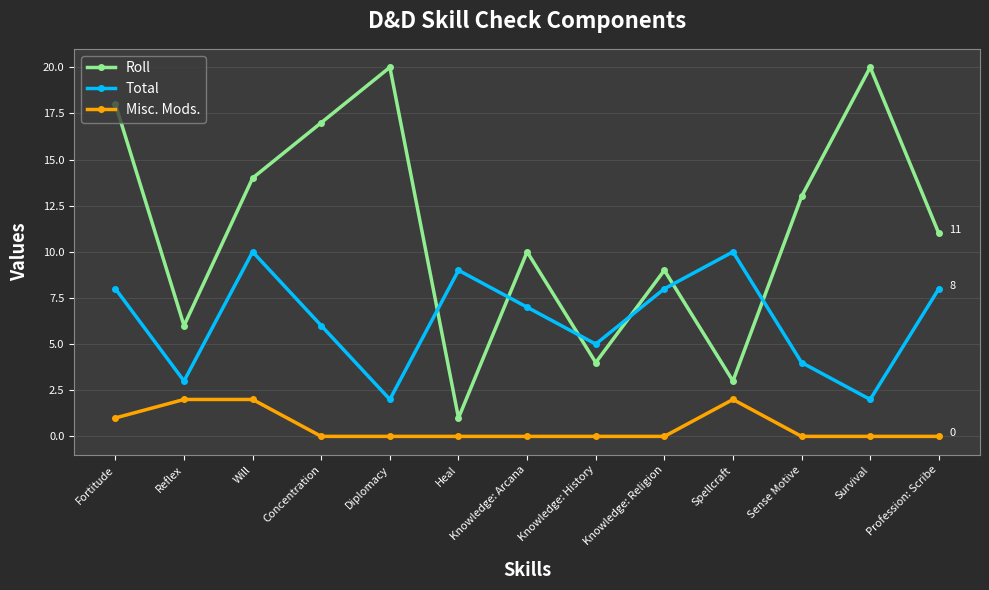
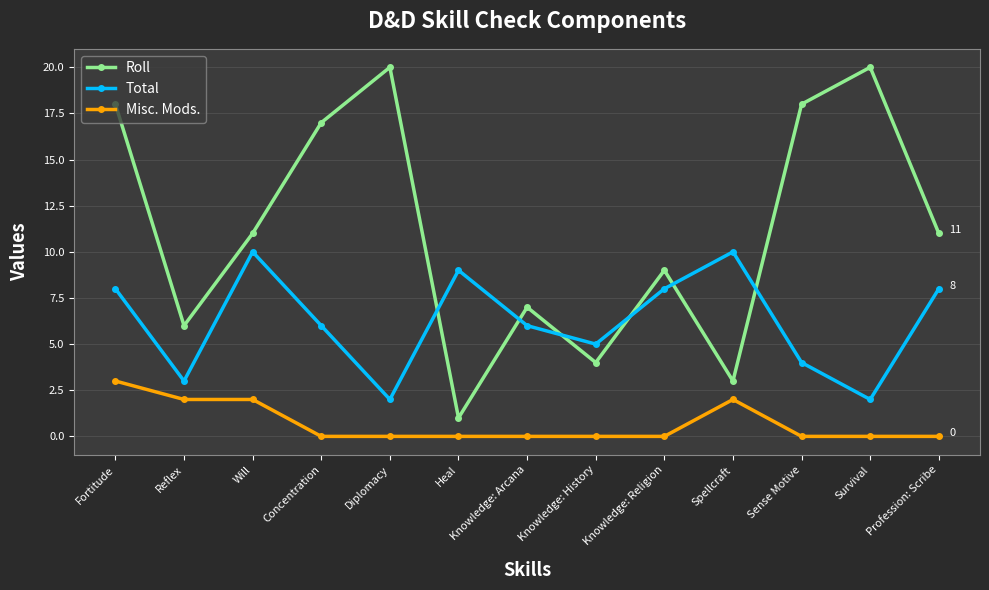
Misc. Mods., Fortitude: 1 -> 3
Roll, Will: 14 -> 11
Roll, Knowledge: Arcana: 10 -> 7
Total, Knowledge: Arcana: 7 -> 6
Roll, Sense Motive: 13 -> 18
